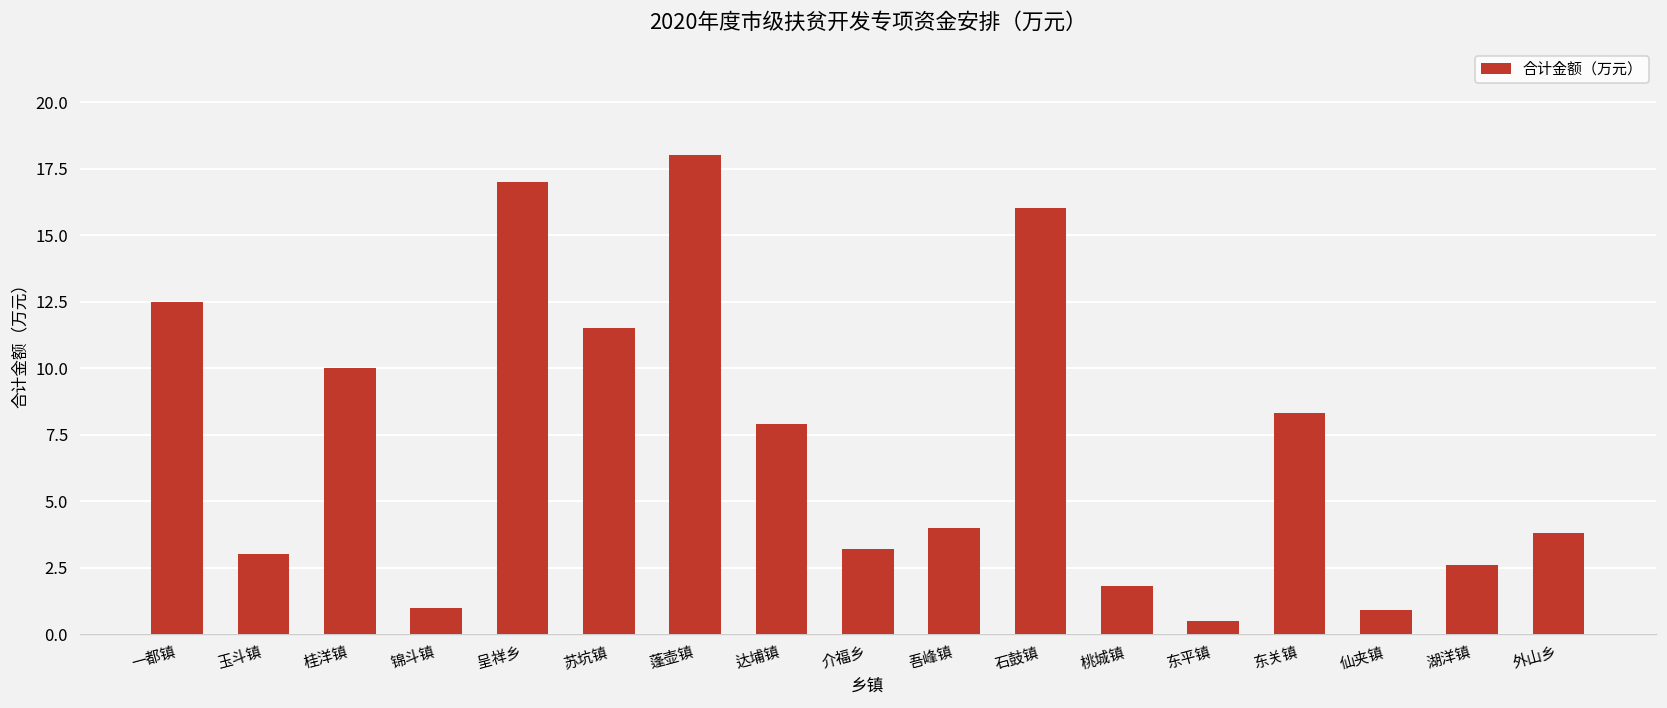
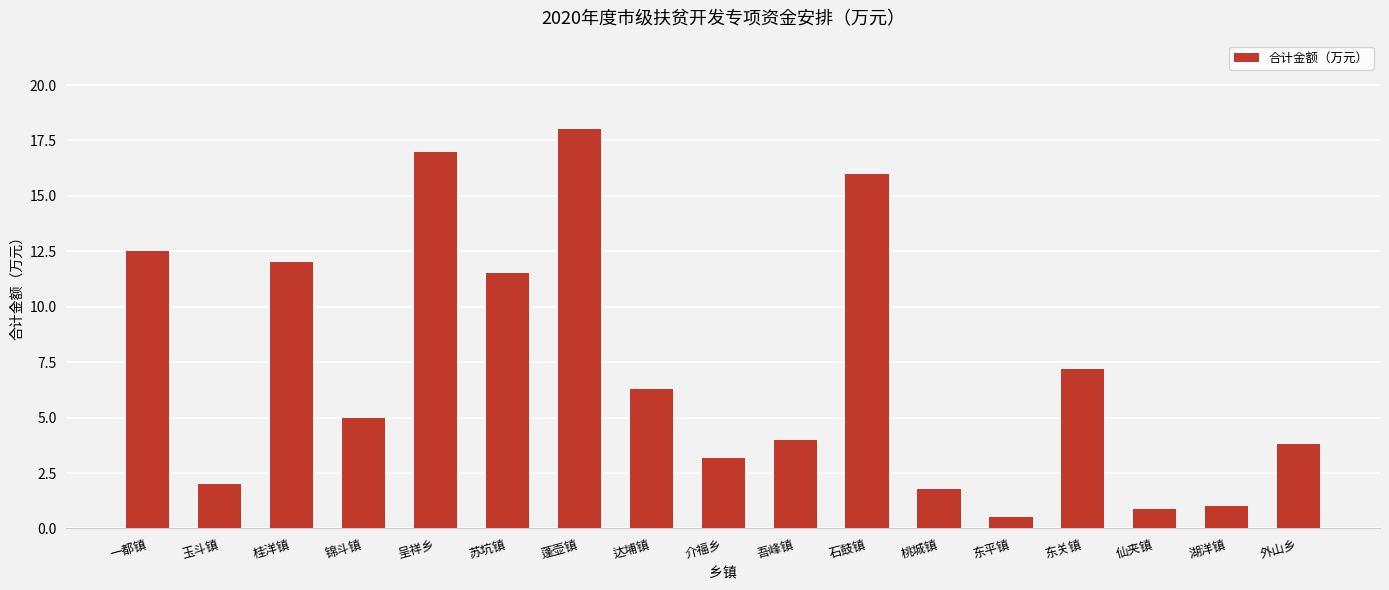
玉斗镇: 3 -> 2
桂洋镇: 10 -> 12
锦斗镇: 1 -> 5
达埔镇: 7.9 -> 6.3
东关镇: 8.3 -> 7.2
湖洋镇: 2.6 -> 1.0
